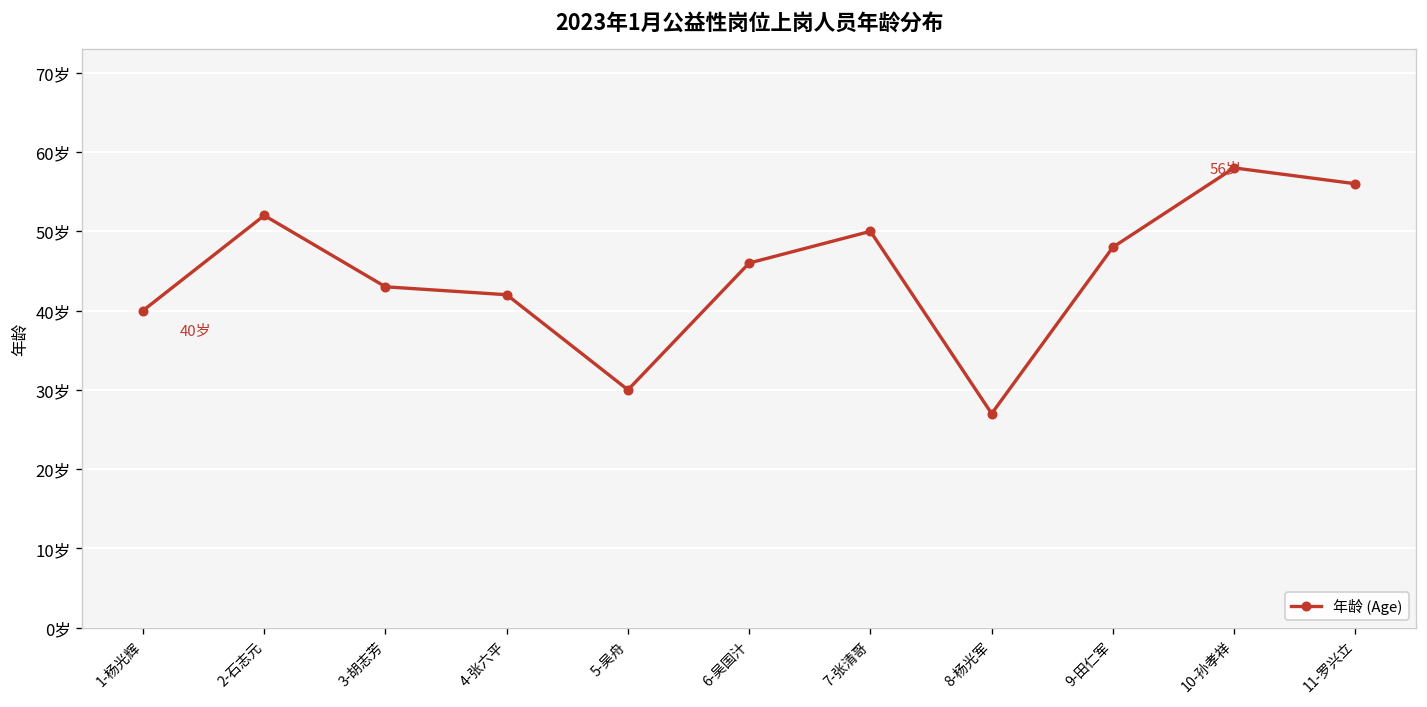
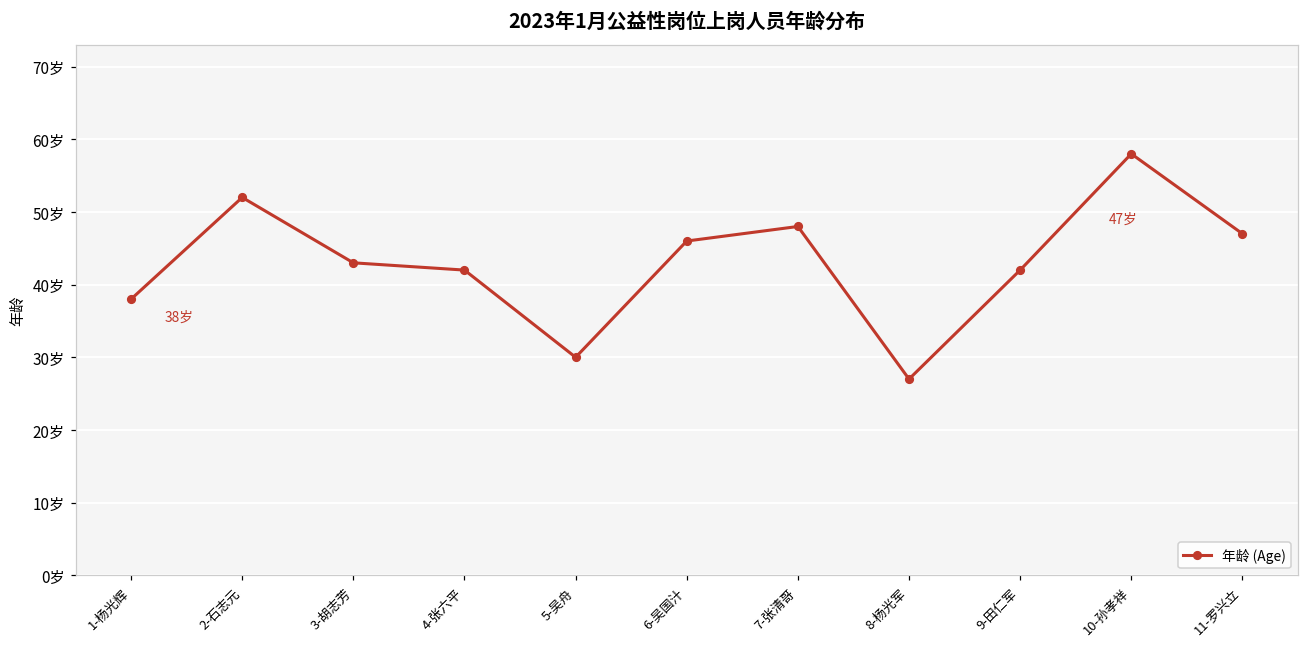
1-杨光辉: 40岁 -> 38岁
7-张清哥: 50岁 -> 48岁
9-田仁军: 48岁 -> 42岁
11-罗兴立: 56岁 -> 47岁
